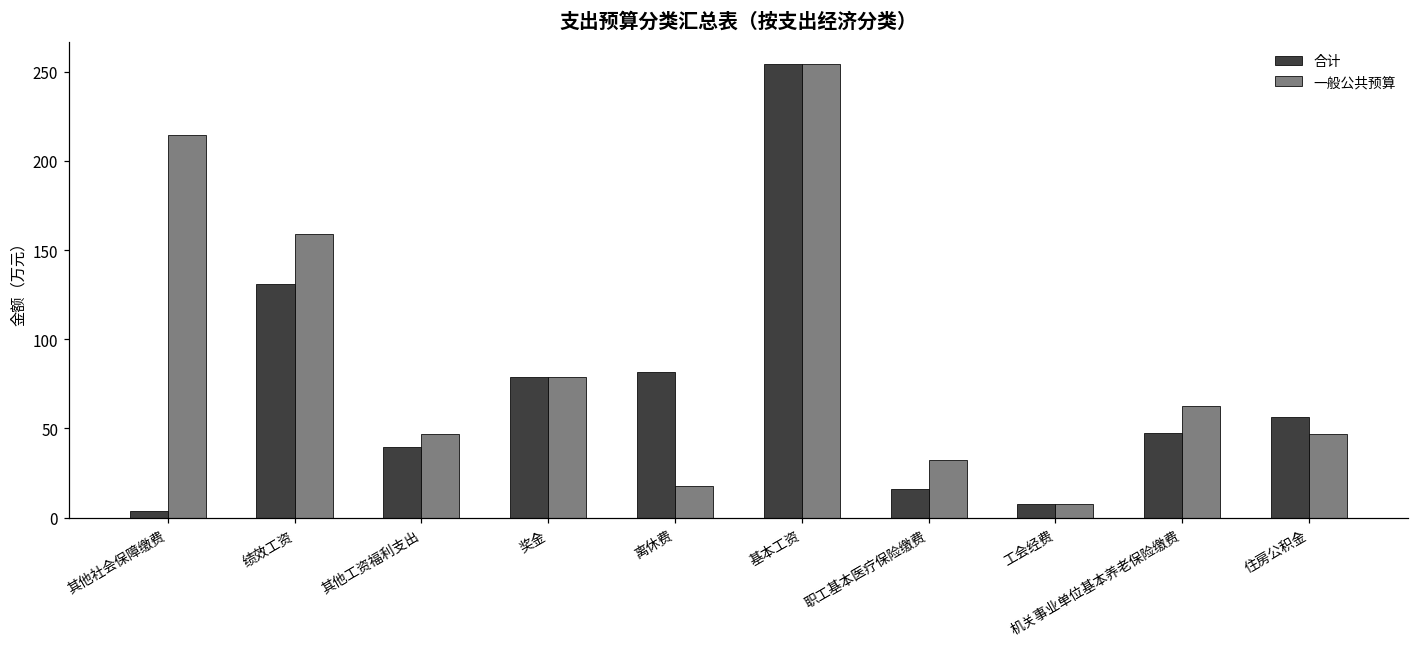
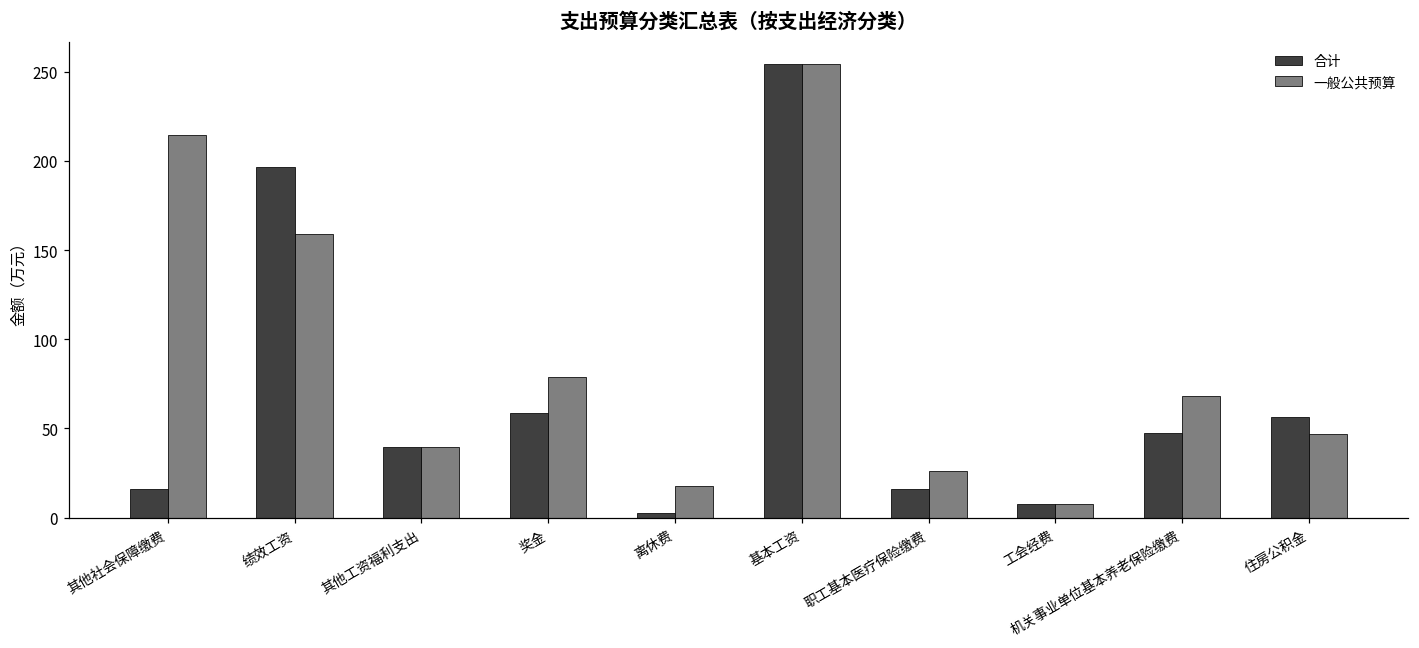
合计, 其他社会保障缴费: 4 -> 16
合计, 绩效工资: 131 -> 197
一般公共预算, 其他工资福利支出: 47 -> 40
合计, 奖金: 79 -> 59
合计, 离休费: 81 -> 3
一般公共预算, 职工基本医疗保险缴费: 33 -> 26
一般公共预算, 机关事业单位基本养老保险缴费: 63 -> 68
